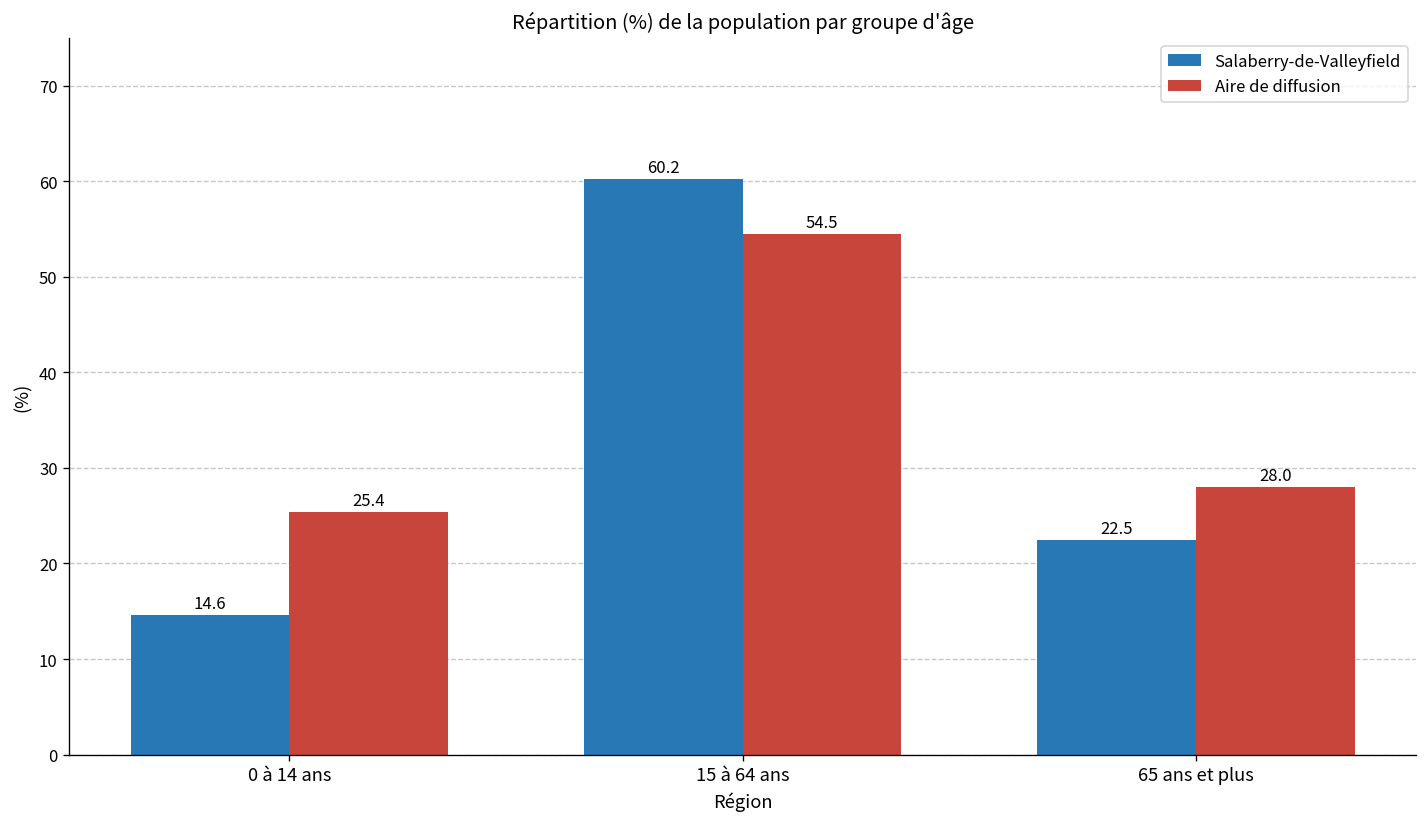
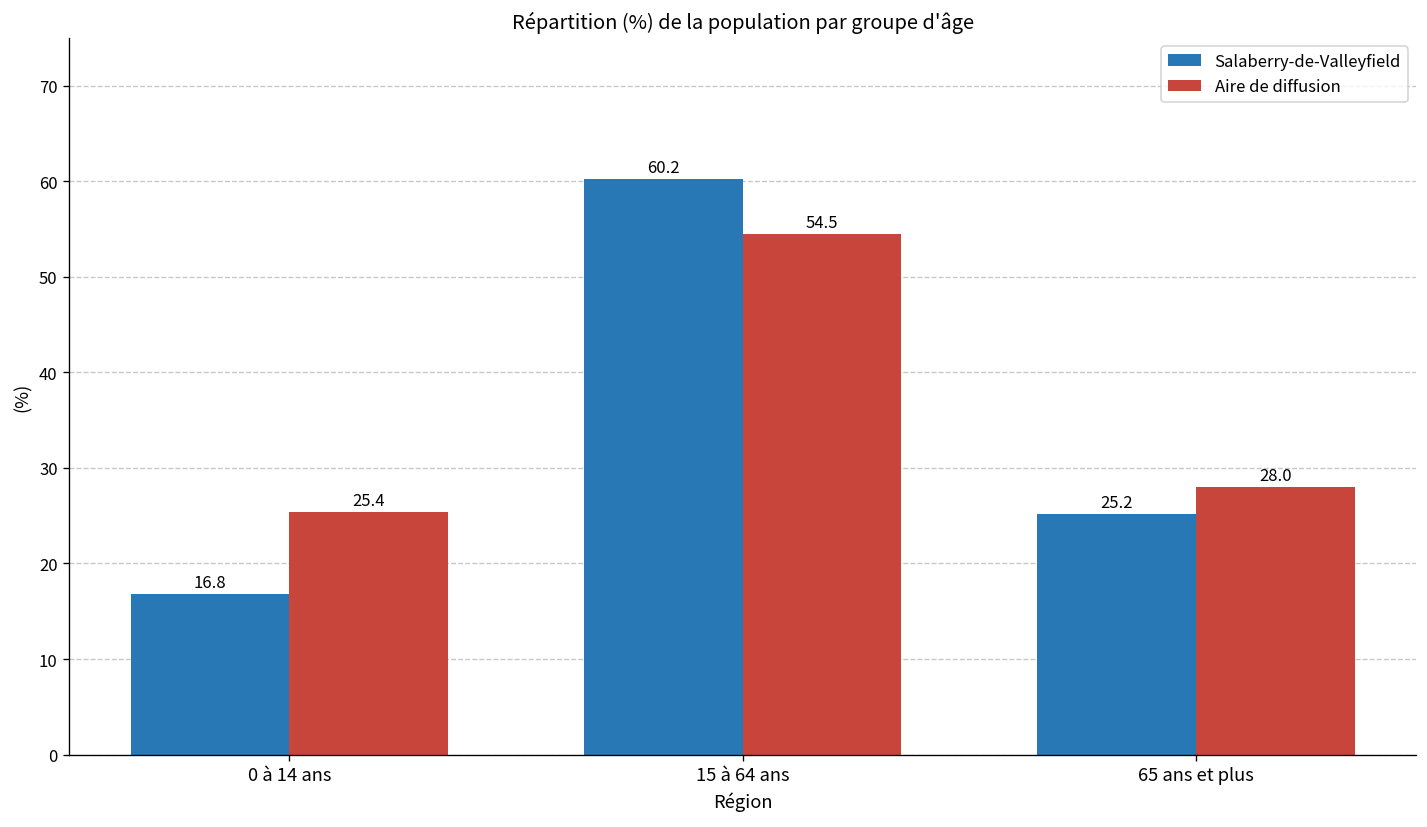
Salaberry-de-Valleyfield, 0 à 14 ans: 14.6 -> 16.8
Salaberry-de-Valleyfield, 65 ans et plus: 22.5 -> 25.2
